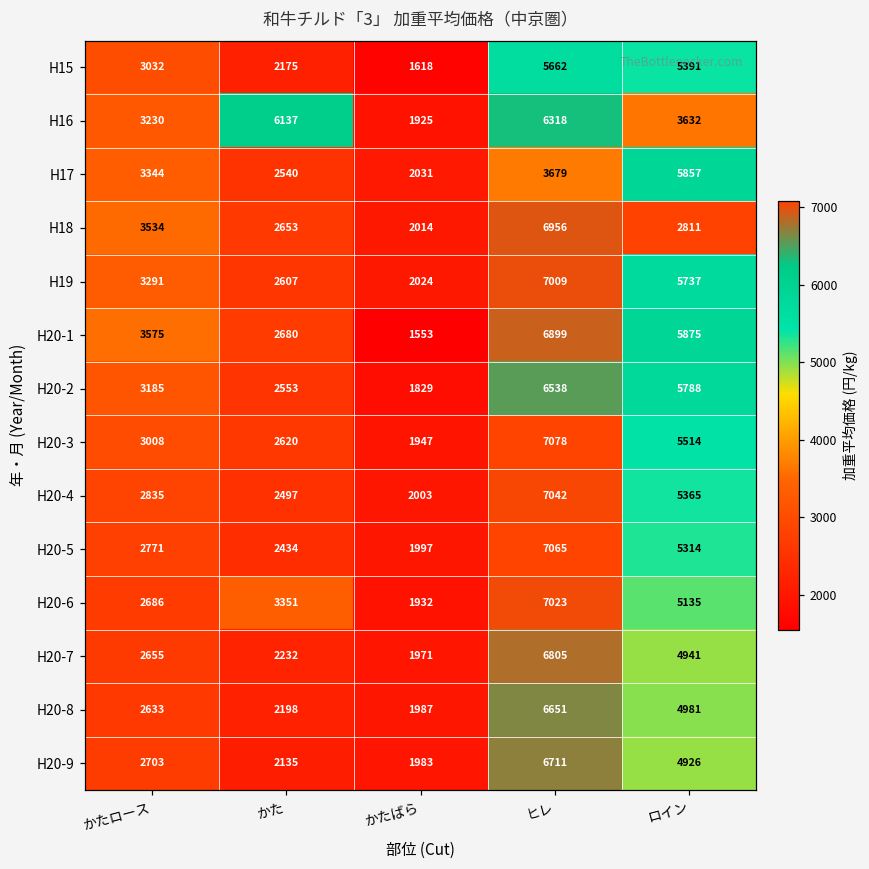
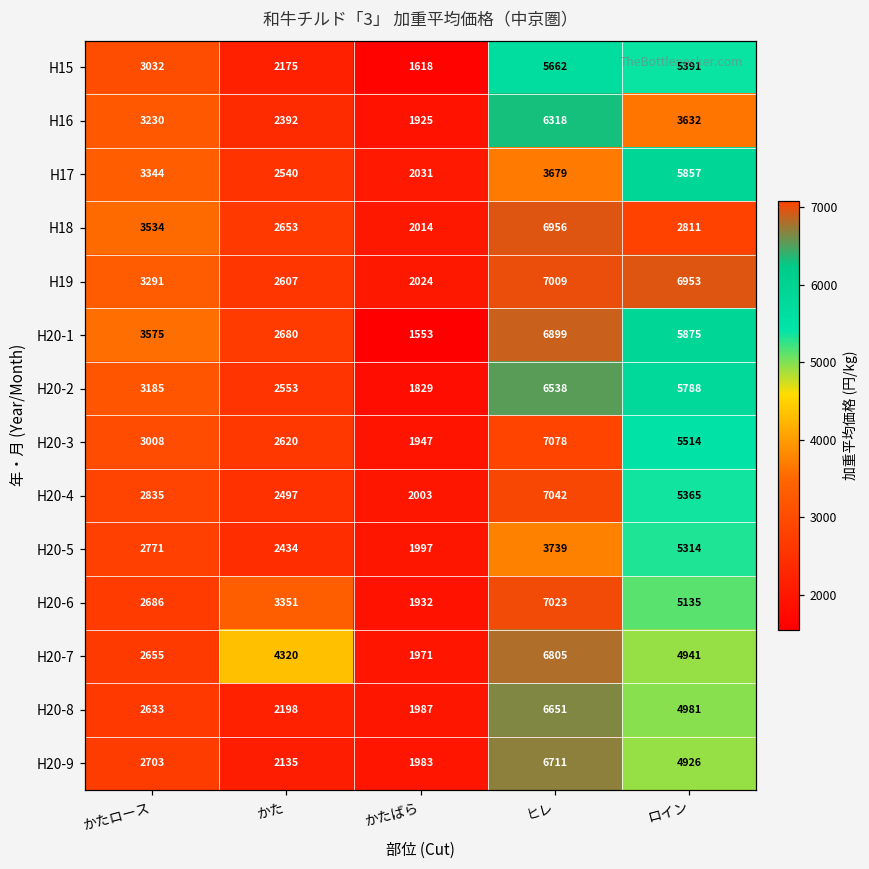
H16, かた: 6137 -> 2392
H19, ロイン: 5737 -> 6953
H20-5, ヒレ: 7065 -> 3739
H20-7, かた: 2232 -> 4320
